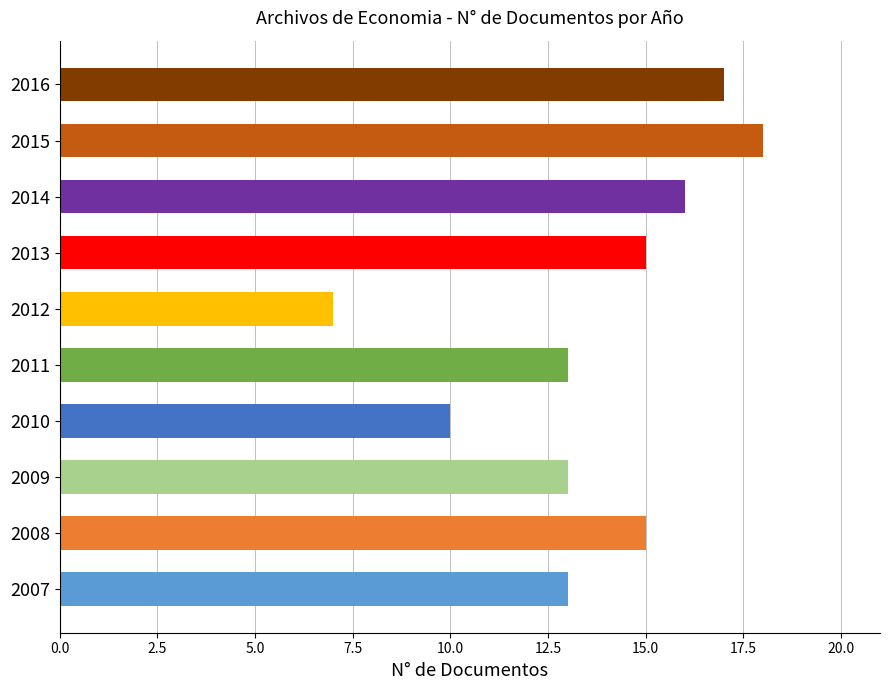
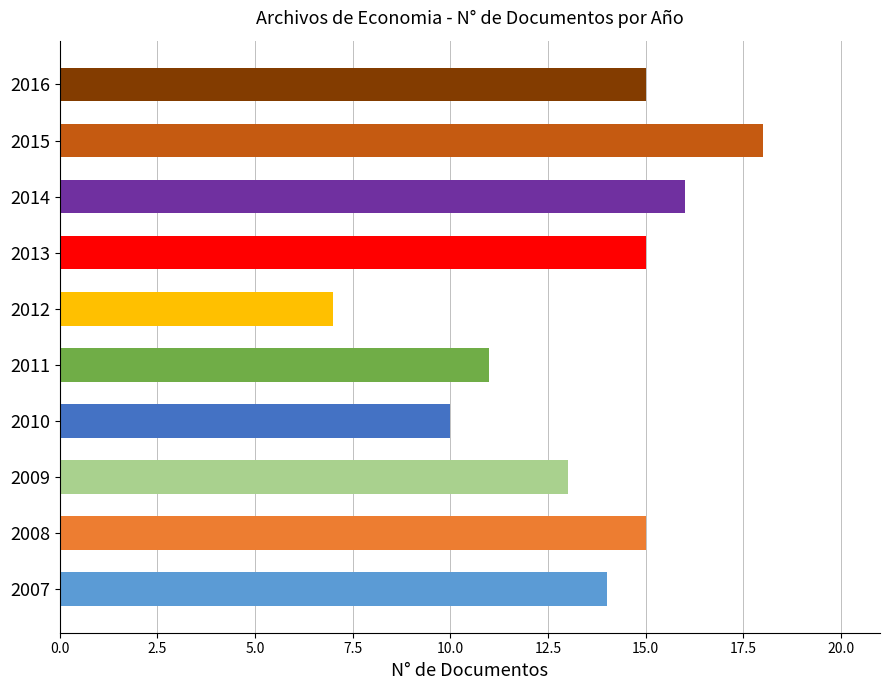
2016: 17 -> 15
2011: 13 -> 11
2007: 13 -> 14
